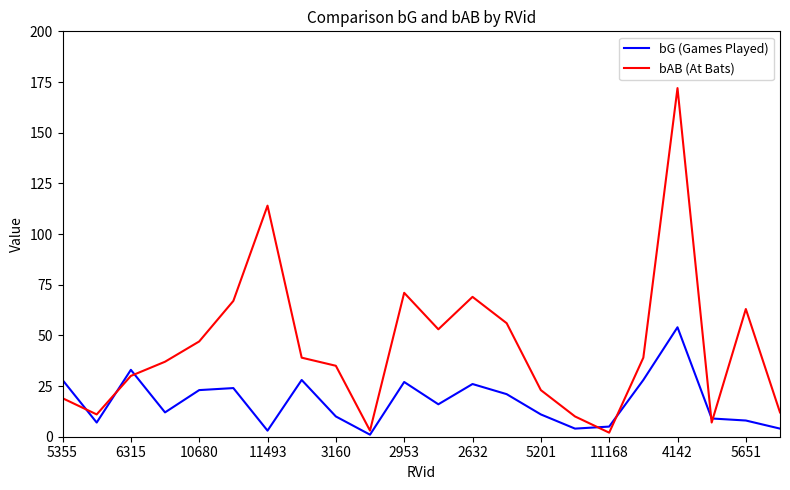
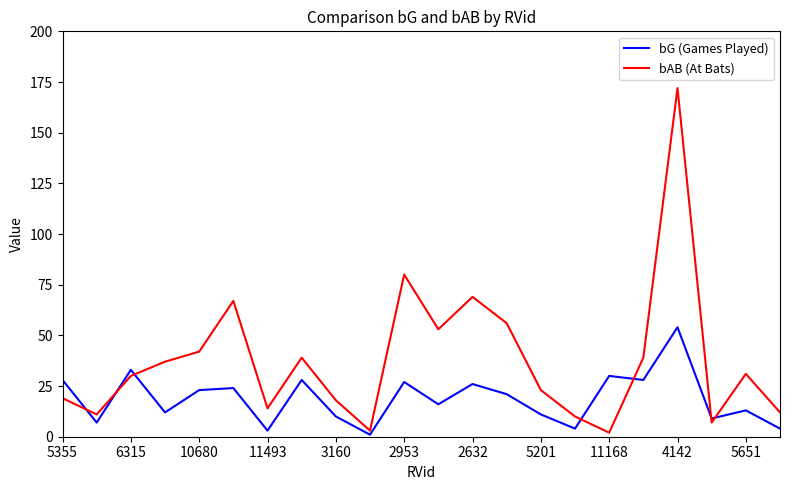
bAB (At Bats), 10680: 47 -> 42
bAB (At Bats), 11493: 114 -> 14
bAB (At Bats), 3160: 35 -> 18
bAB (At Bats), 2953: 71 -> 80
bG (Games Played), 11168: 5 -> 30
bG (Games Played), 5651: 8 -> 13
bAB (At Bats), 5651: 63 -> 31
